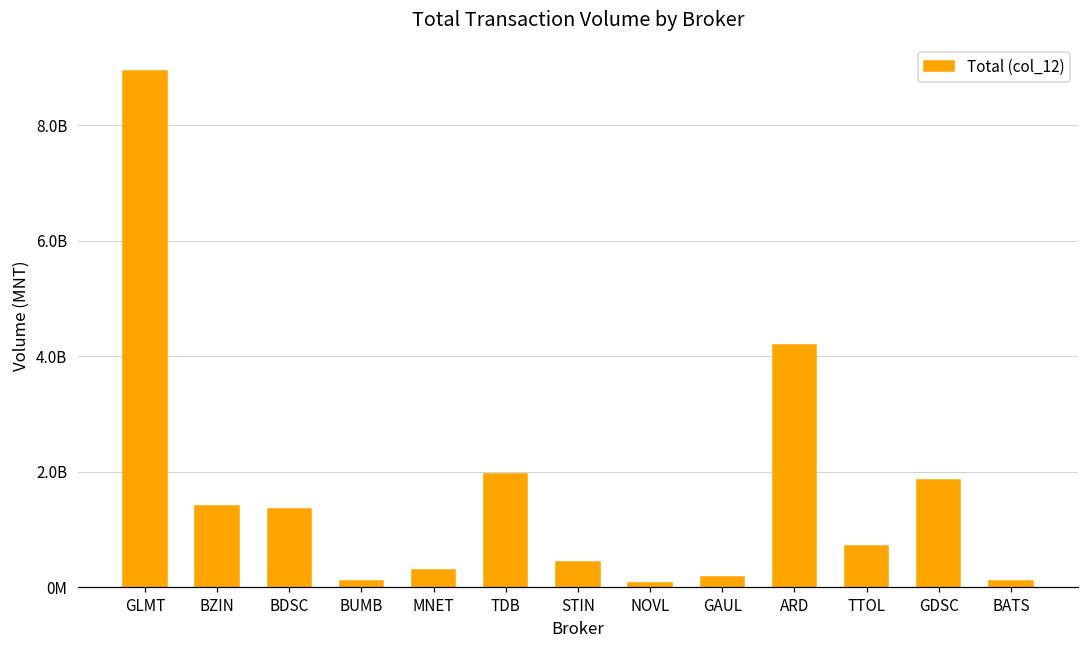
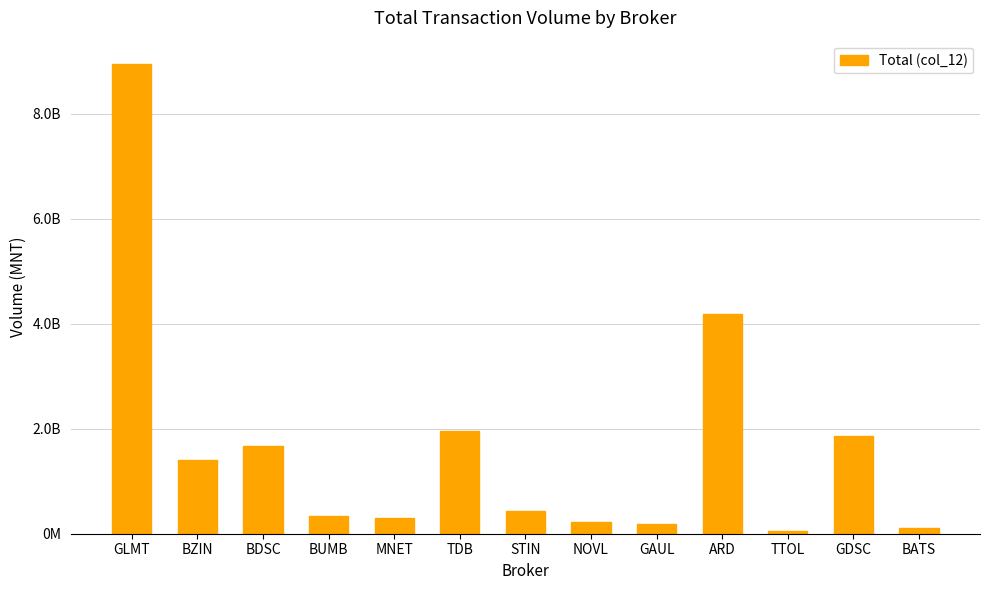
BDSC: 1400000000 -> 1700000000
BUMB: 100000000 -> 300000000
NOVL: 100000000 -> 200000000
TTOL: 700000000 -> 100000000
